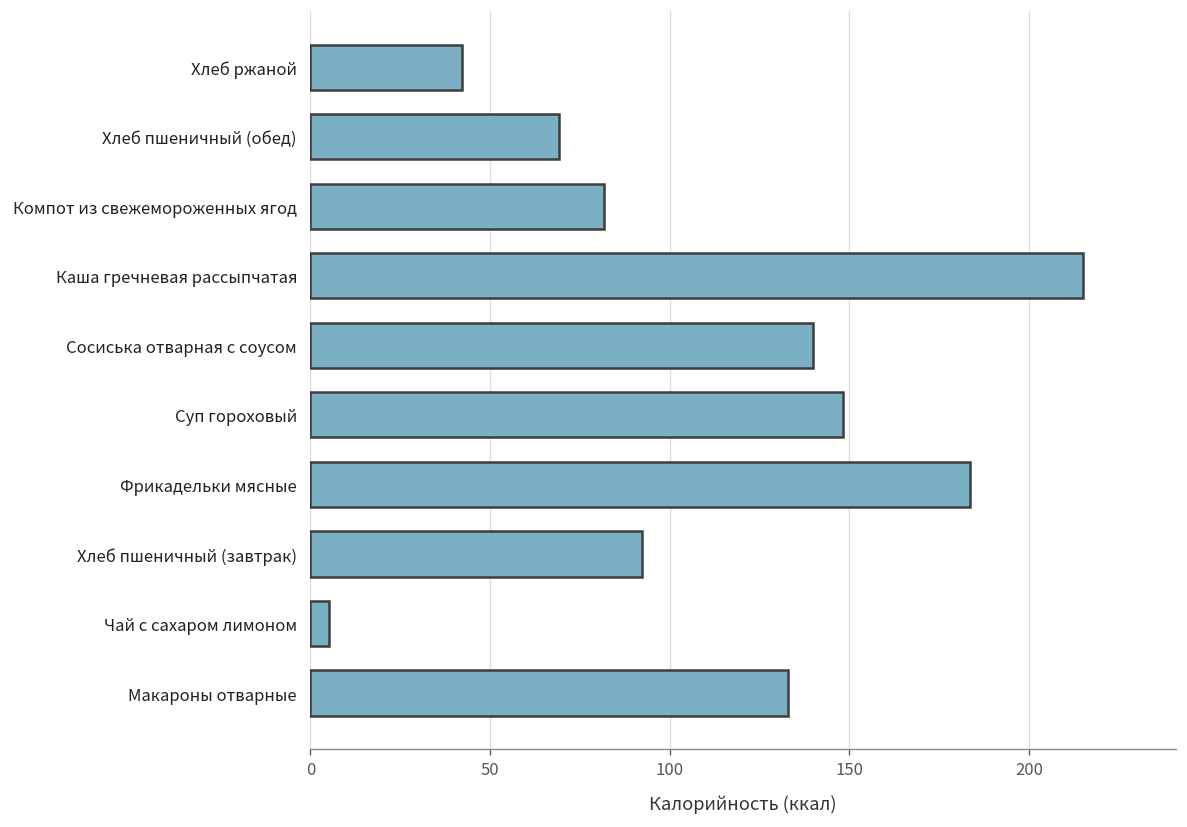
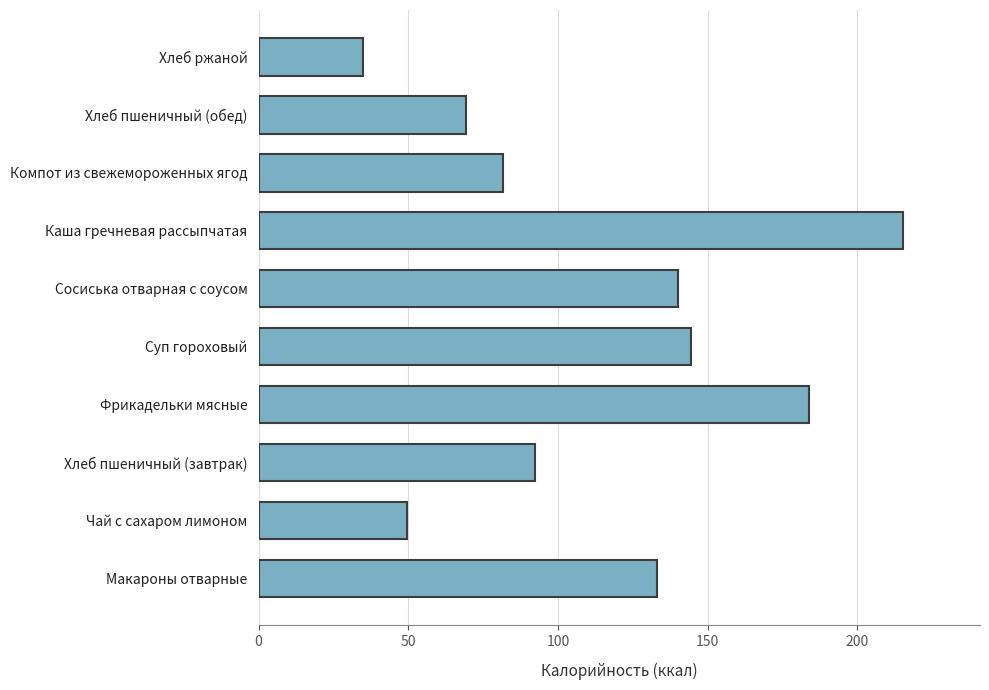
Хлеб ржаной: 42 -> 35
Суп гороховый: 148 -> 145
Чай с сахаром лимоном: 5 -> 50
